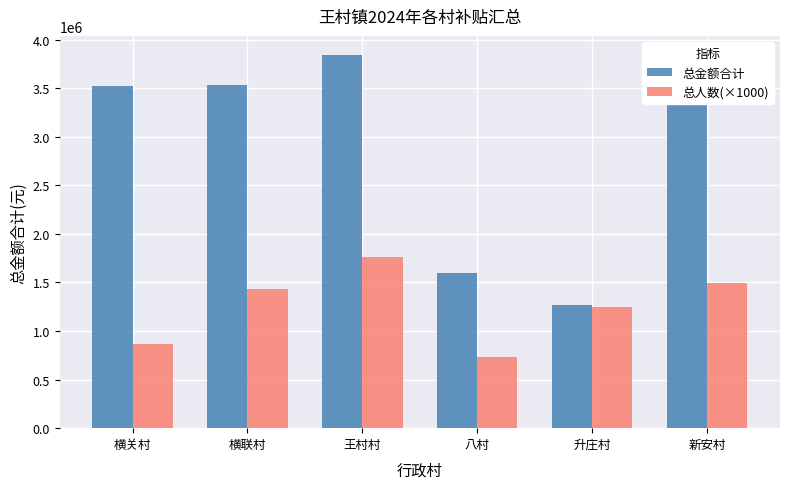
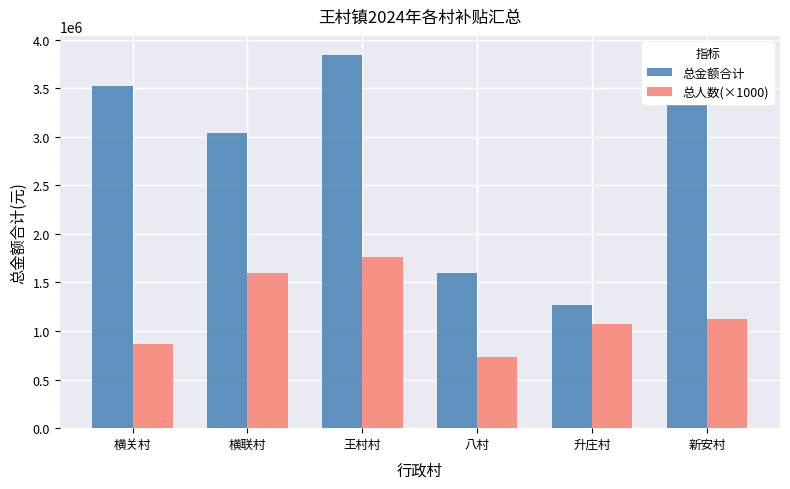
总金额合计, 横联村: 3500000 -> 3000000
总人数(×1000), 横联村: 1400000 -> 1600000
总人数(×1000), 升庄村: 1200000 -> 1100000
总人数(×1000), 新安村: 1500000 -> 1100000
